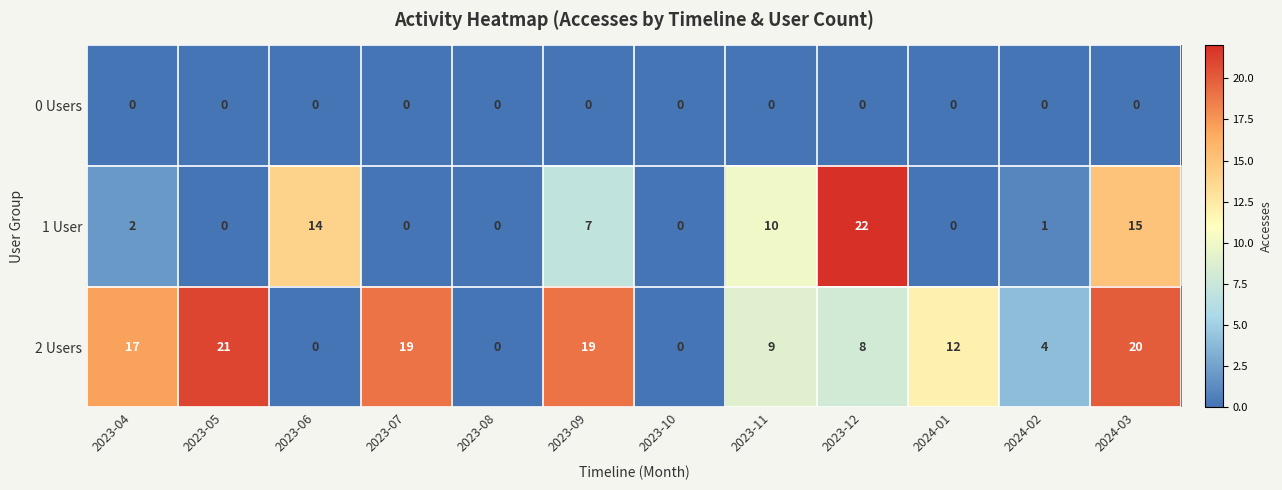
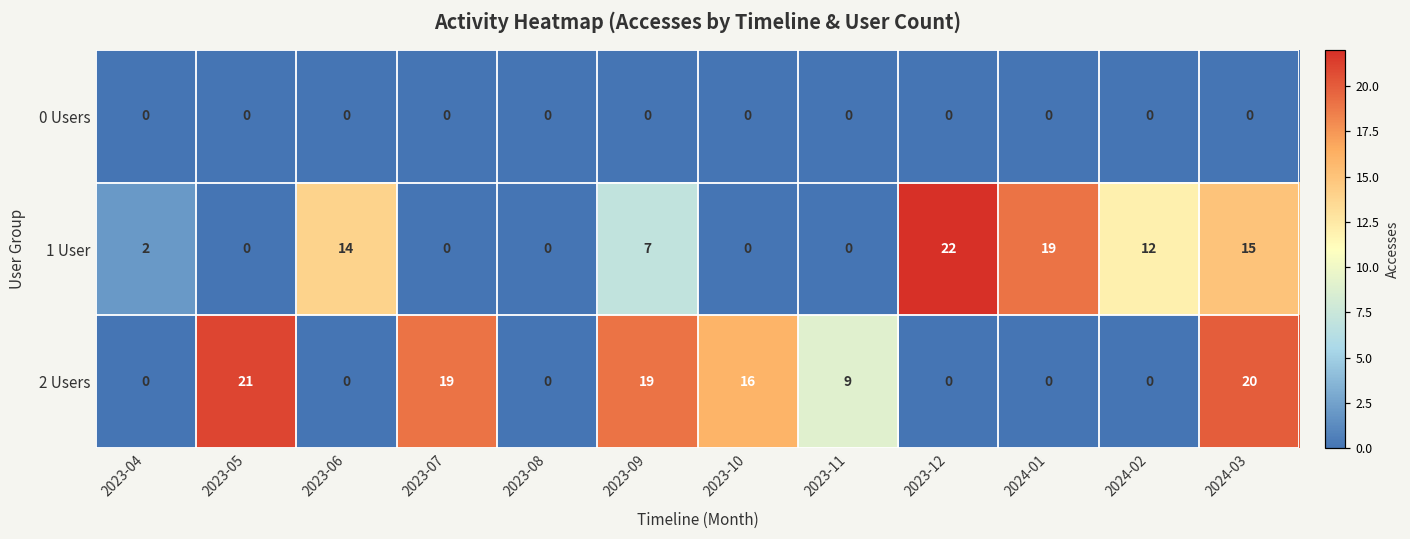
1 User, 2023-11: 10 -> 0
1 User, 2024-01: 0 -> 19
1 User, 2024-02: 1 -> 12
2 Users, 2023-04: 17 -> 0
2 Users, 2023-10: 0 -> 16
2 Users, 2023-12: 8 -> 0
2 Users, 2024-01: 12 -> 0
2 Users, 2024-02: 4 -> 0
